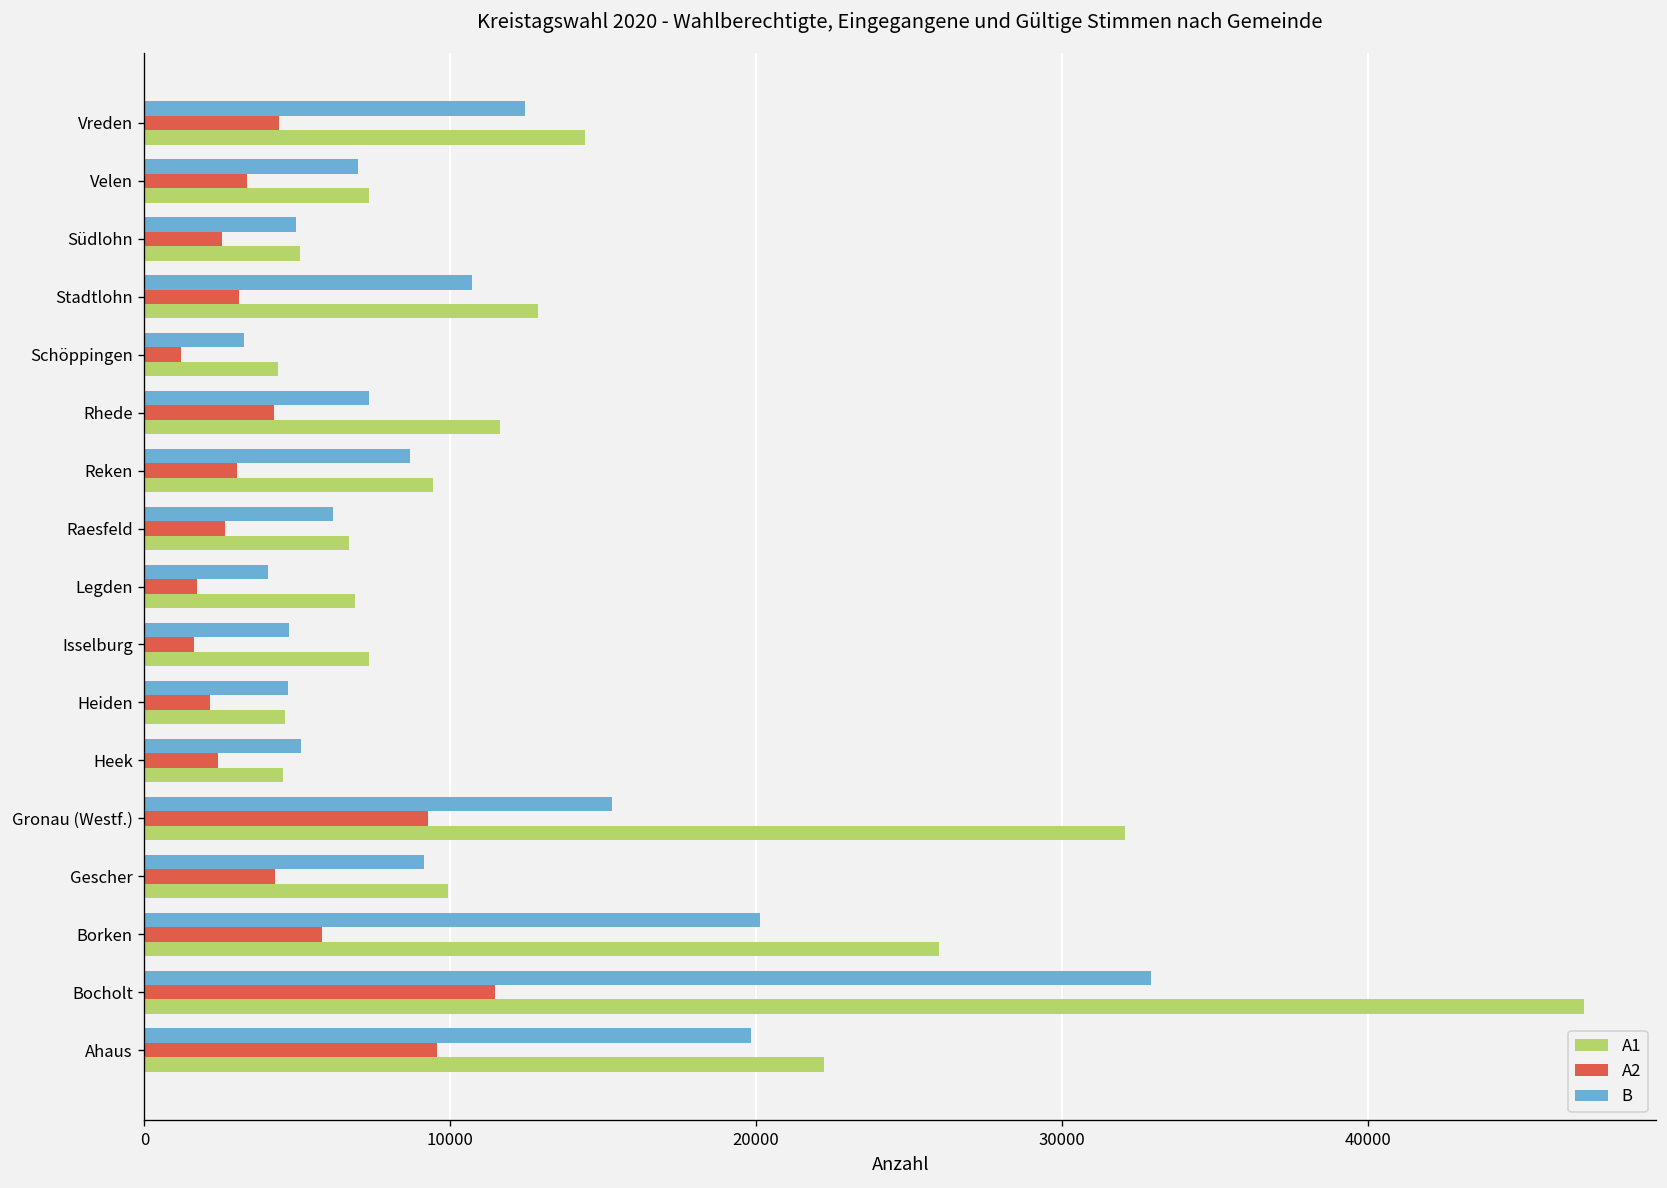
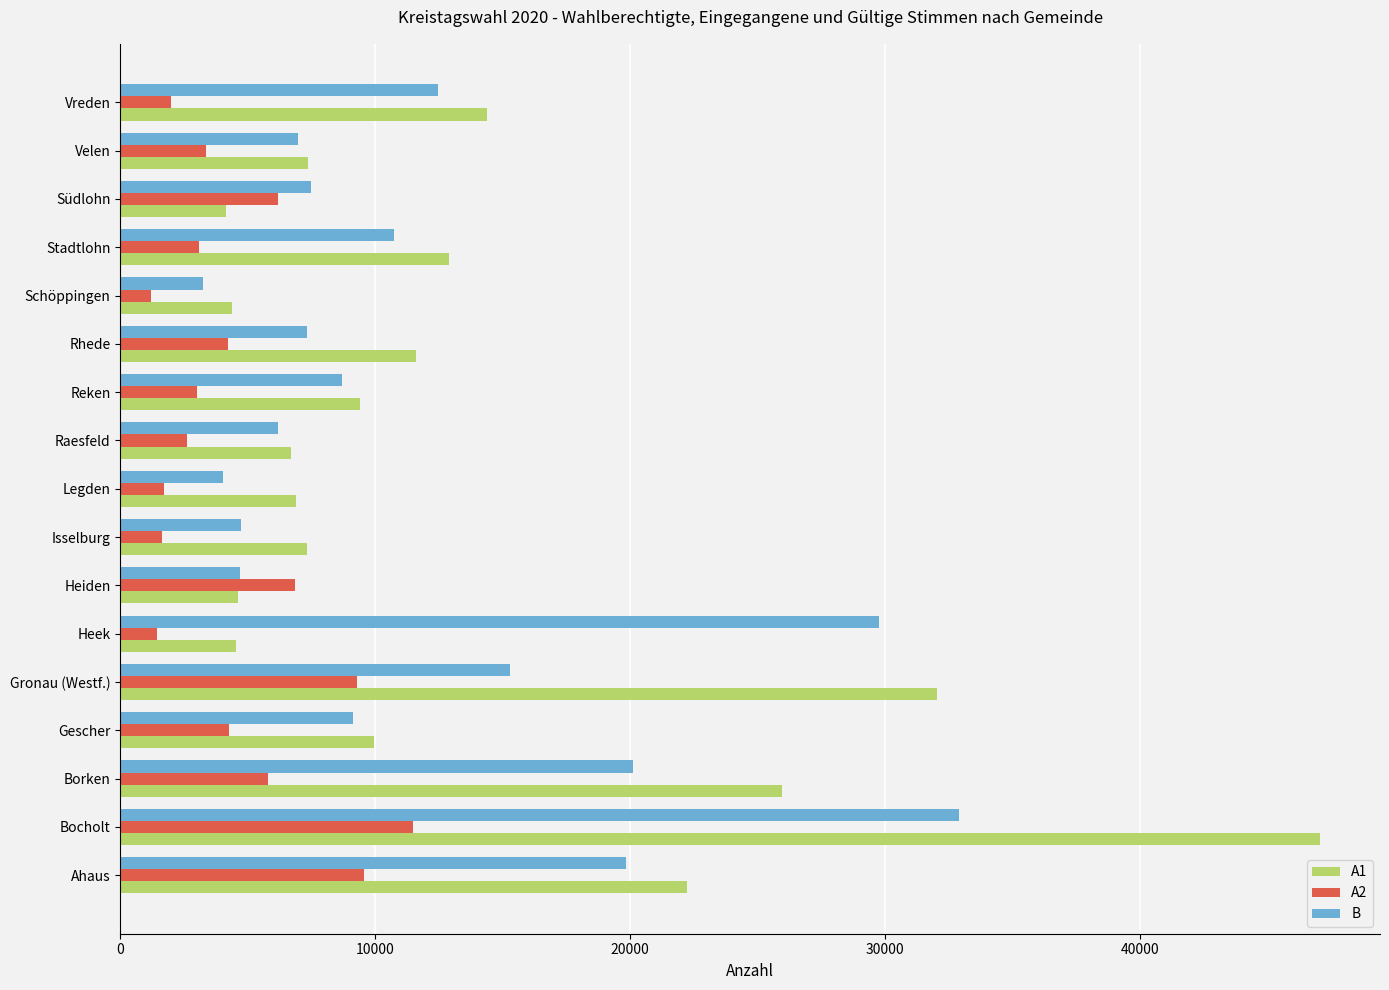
A2, Vreden: 4400 -> 2000
B, Südlohn: 5000 -> 7500
A2, Südlohn: 2500 -> 6200
A1, Südlohn: 5100 -> 4100
A2, Heiden: 2200 -> 6900
B, Heek: 5100 -> 29800
A2, Heek: 2400 -> 1500
